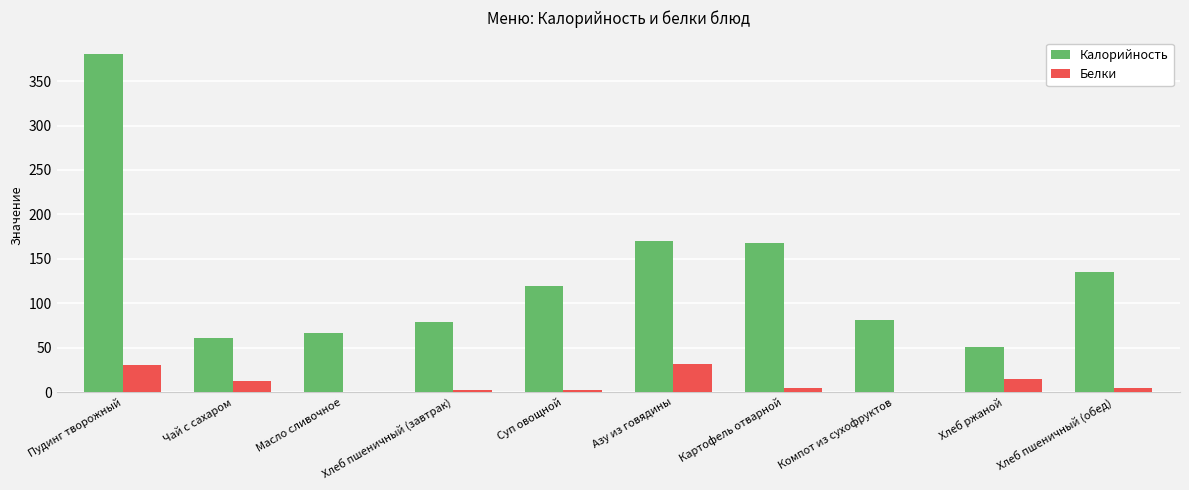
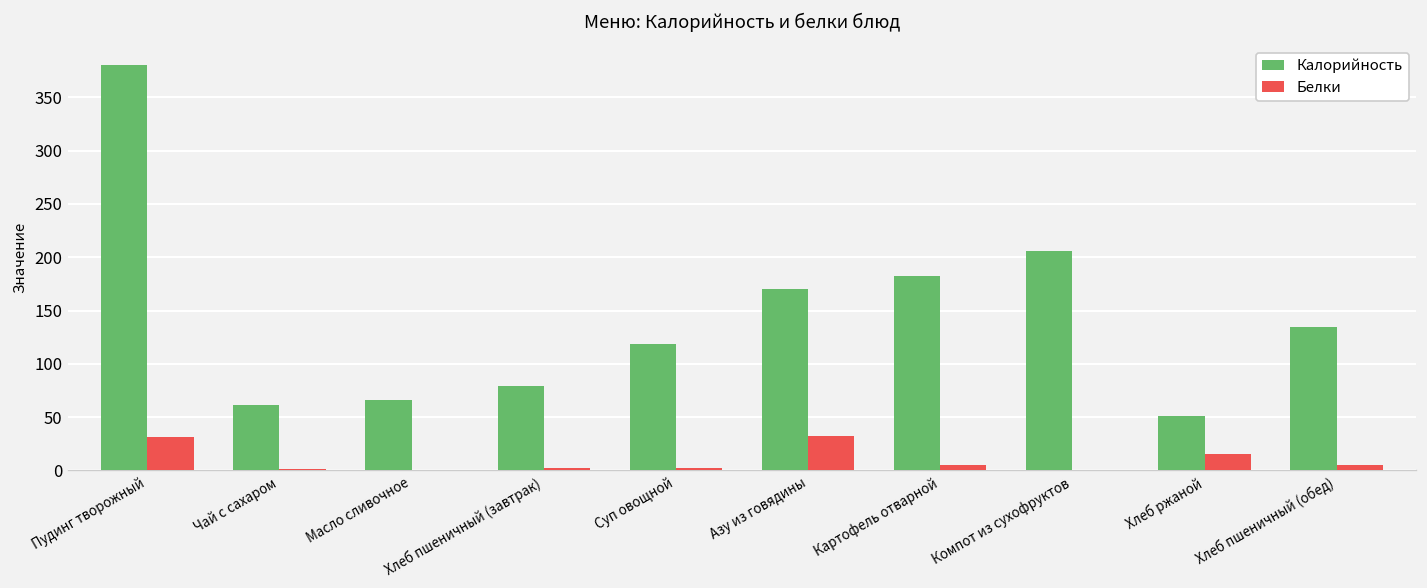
Белки, Чай с сахаром: 10 -> 0
Калорийность, Картофель отварной: 170 -> 180
Калорийность, Компот из сухофруктов: 80 -> 210
